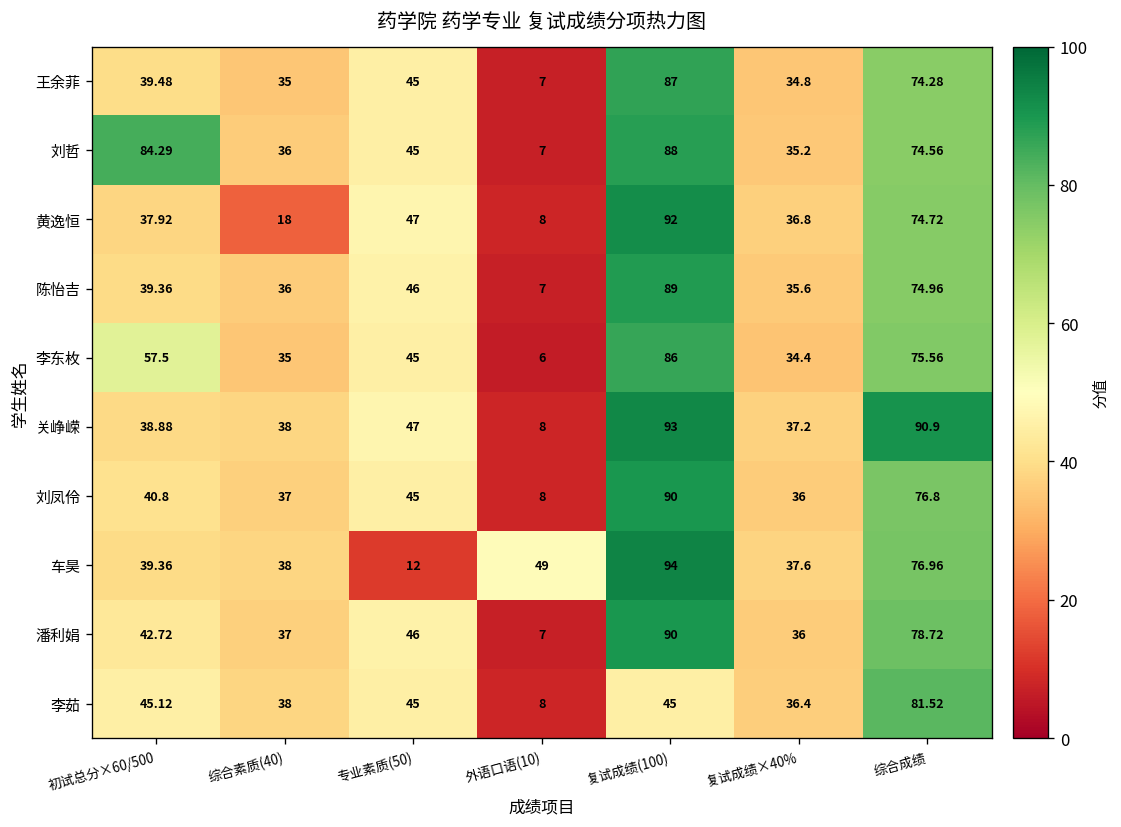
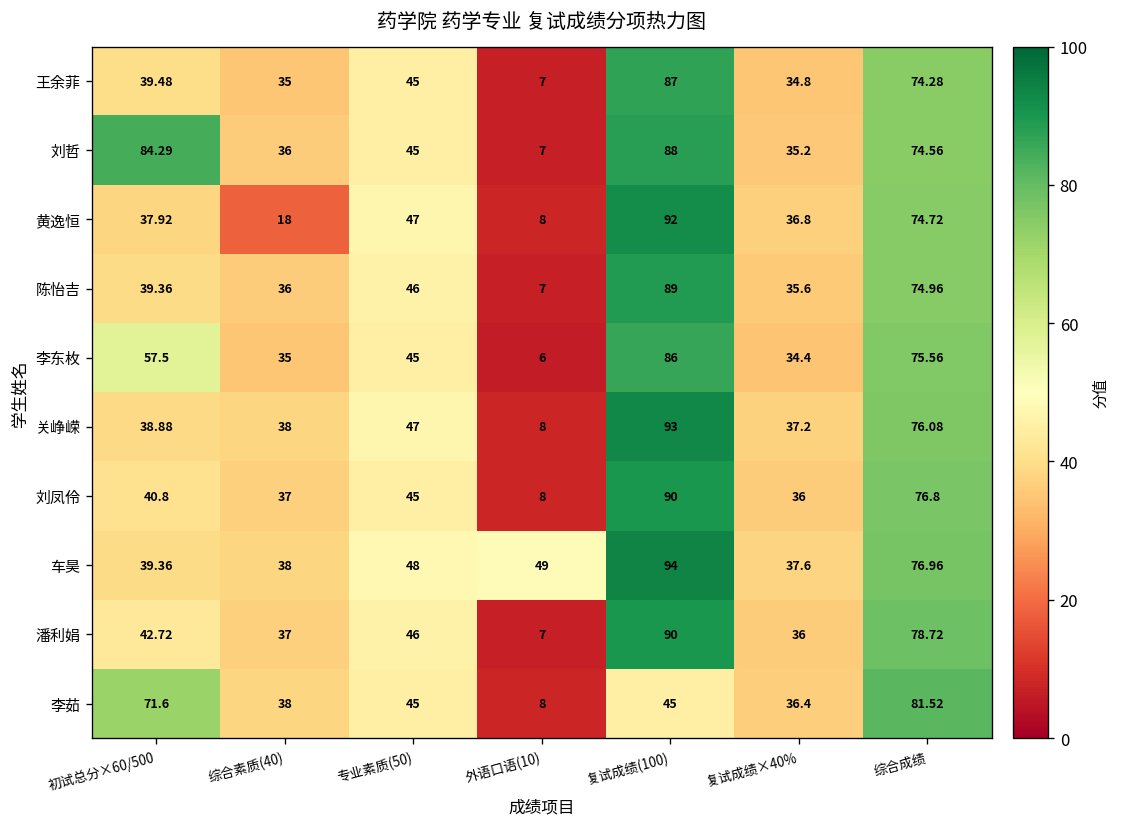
关峥嵘, 综合成绩: 90.9 -> 76.08
车昊, 专业素质(50): 12 -> 48
李茹, 初试总分×60/500: 45.12 -> 71.6
